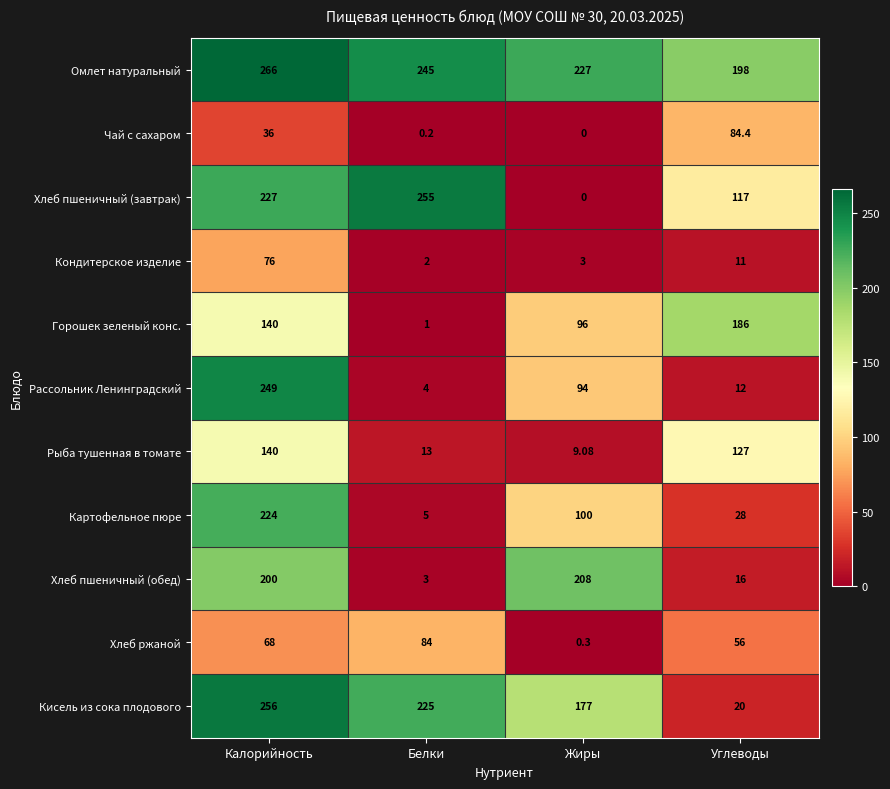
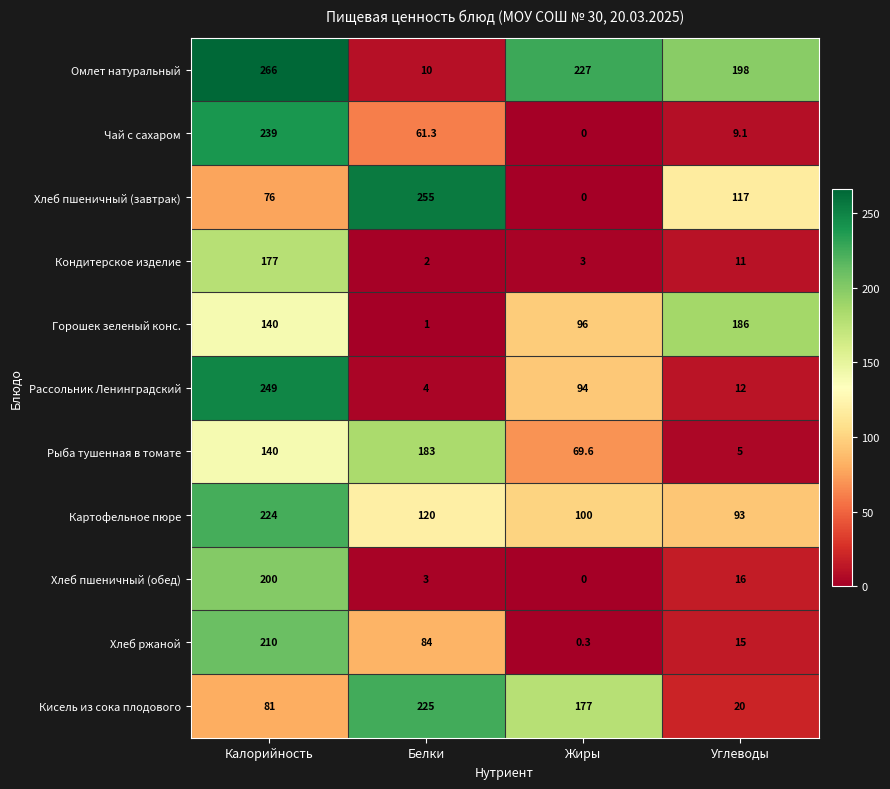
Омлет натуральный, Белки: 245 -> 10
Чай с сахаром, Калорийность: 36 -> 239
Чай с сахаром, Белки: 0.2 -> 61.3
Чай с сахаром, Углеводы: 84.4 -> 9.1
Хлеб пшеничный (завтрак), Калорийность: 227 -> 76
Кондитерское изделие, Калорийность: 76 -> 177
Рыба тушенная в томате, Белки: 13 -> 183
Рыба тушенная в томате, Жиры: 9.08 -> 69.6
Рыба тушенная в томате, Углеводы: 127 -> 5
Картофельное пюре, Белки: 5 -> 120
Картофельное пюре, Углеводы: 28 -> 93
Хлеб пшеничный (обед), Жиры: 208 -> 0
Хлеб ржаной, Калорийность: 68 -> 210
Хлеб ржаной, Углеводы: 56 -> 15
Кисель из сока плодового, Калорийность: 256 -> 81
